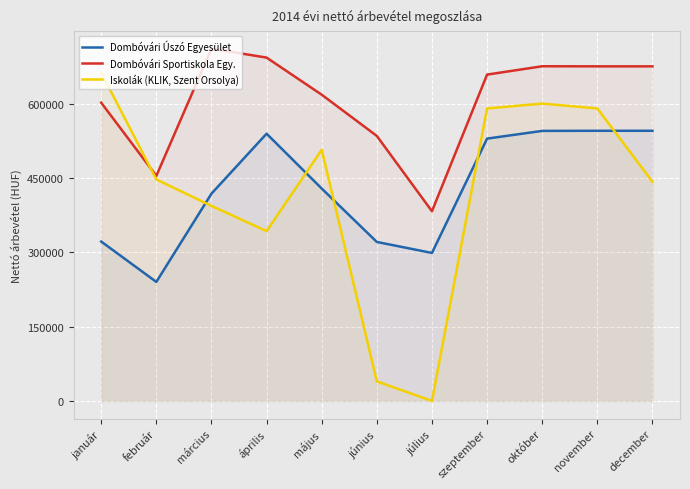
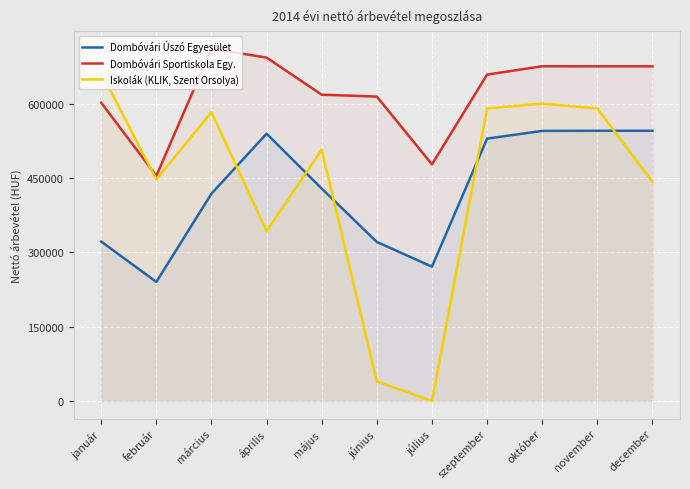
Iskolák (KLIK, Szent Orsolya), március: 390000 -> 580000
Dombóvári Sportiskola Egy., június: 530000 -> 610000
Dombóvári Úszó Egyesület, július: 300000 -> 270000
Dombóvári Sportiskola Egy., július: 380000 -> 480000
